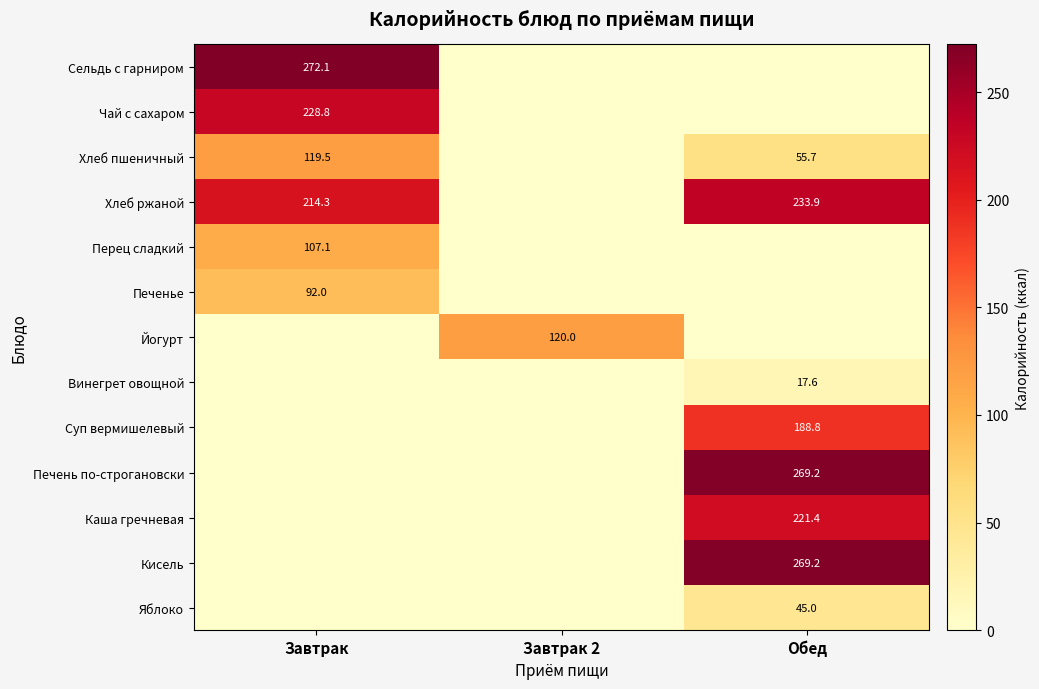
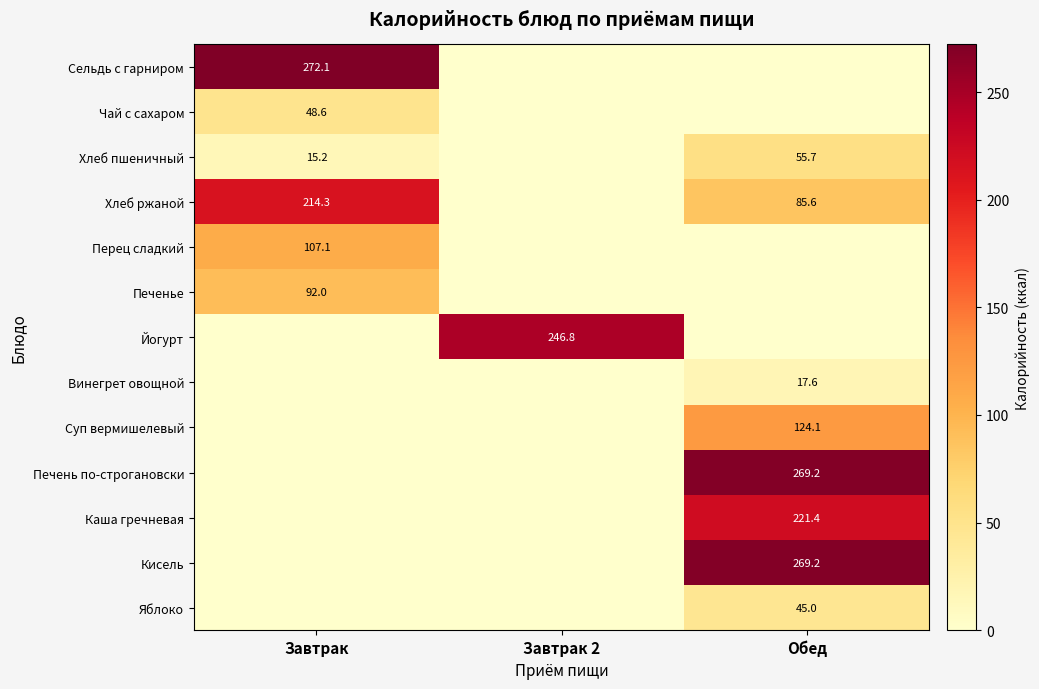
Чай с сахаром, Завтрак: 228.8 -> 48.6
Хлеб пшеничный, Завтрак: 119.5 -> 15.2
Хлеб ржаной, Обед: 233.9 -> 85.6
Йогурт, Завтрак 2: 120.0 -> 246.8
Суп вермишелевый, Обед: 188.8 -> 124.1
